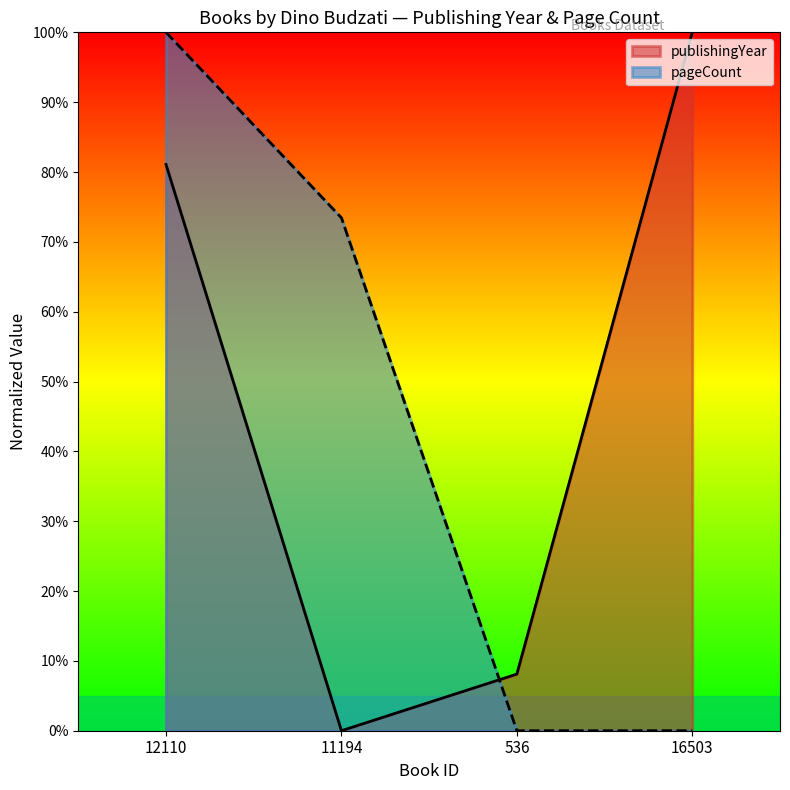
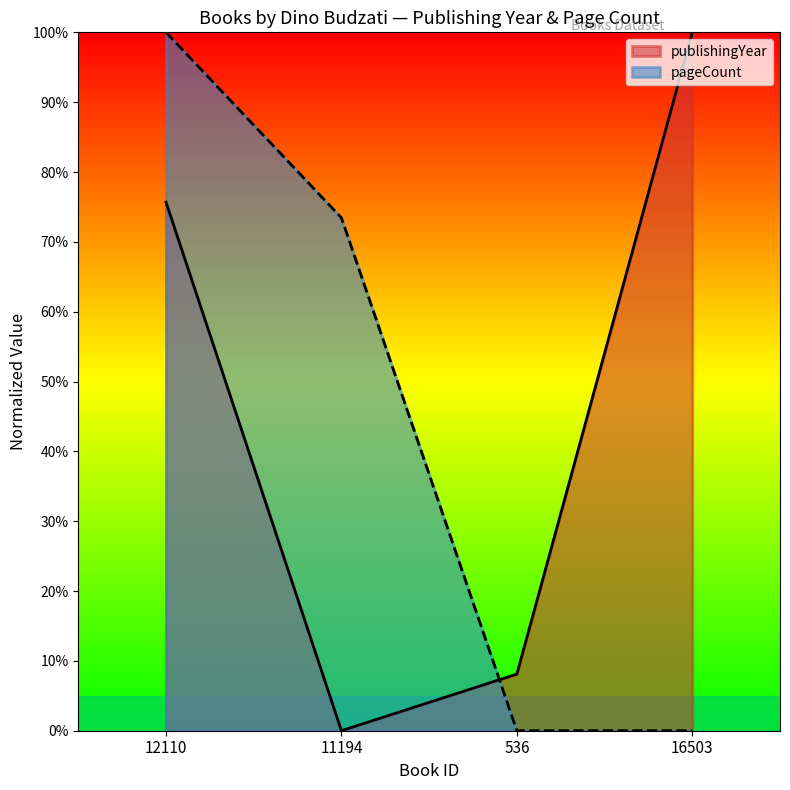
publishingYear, 12110: 81% -> 76%
